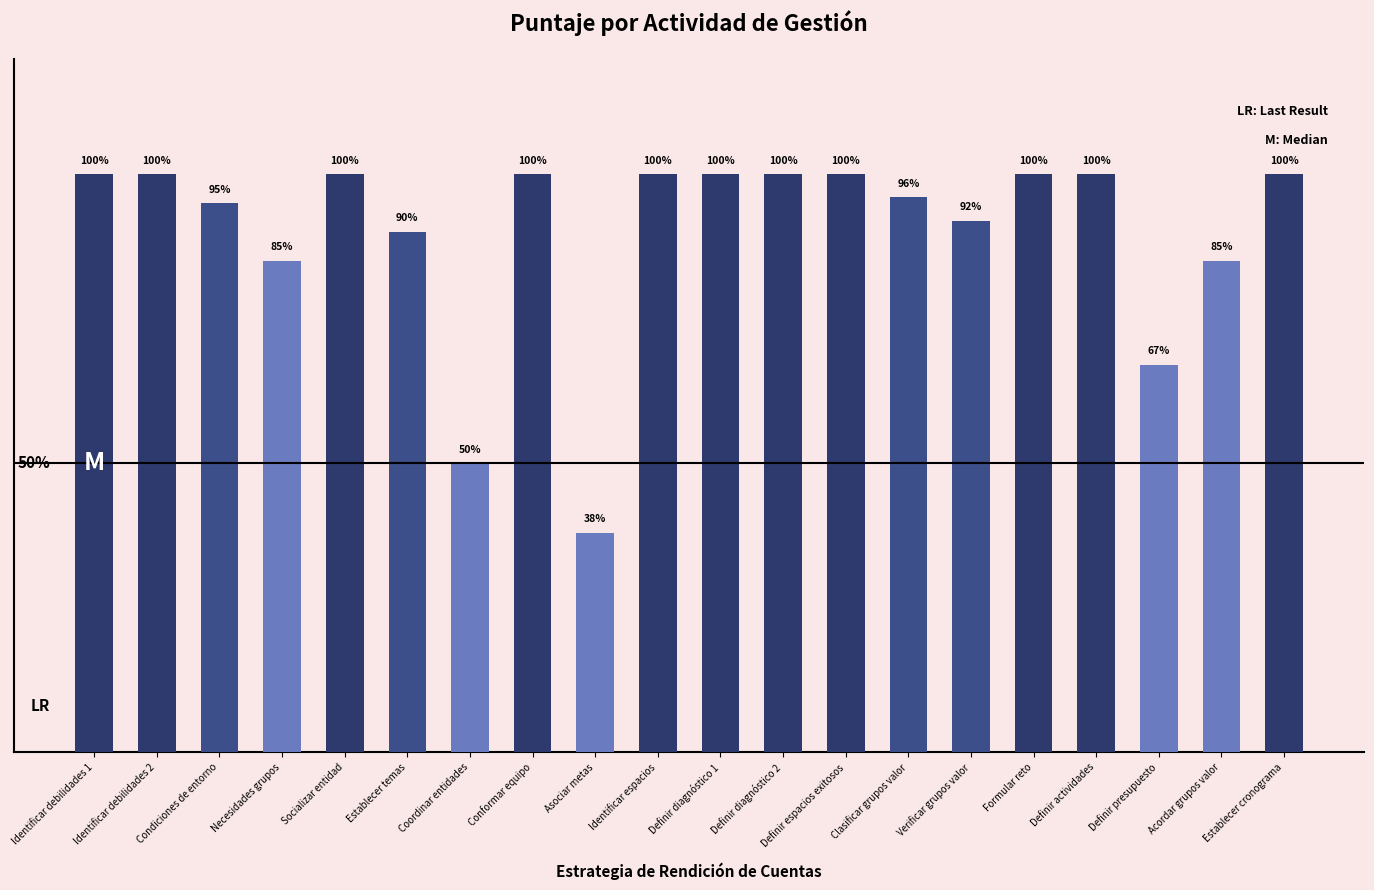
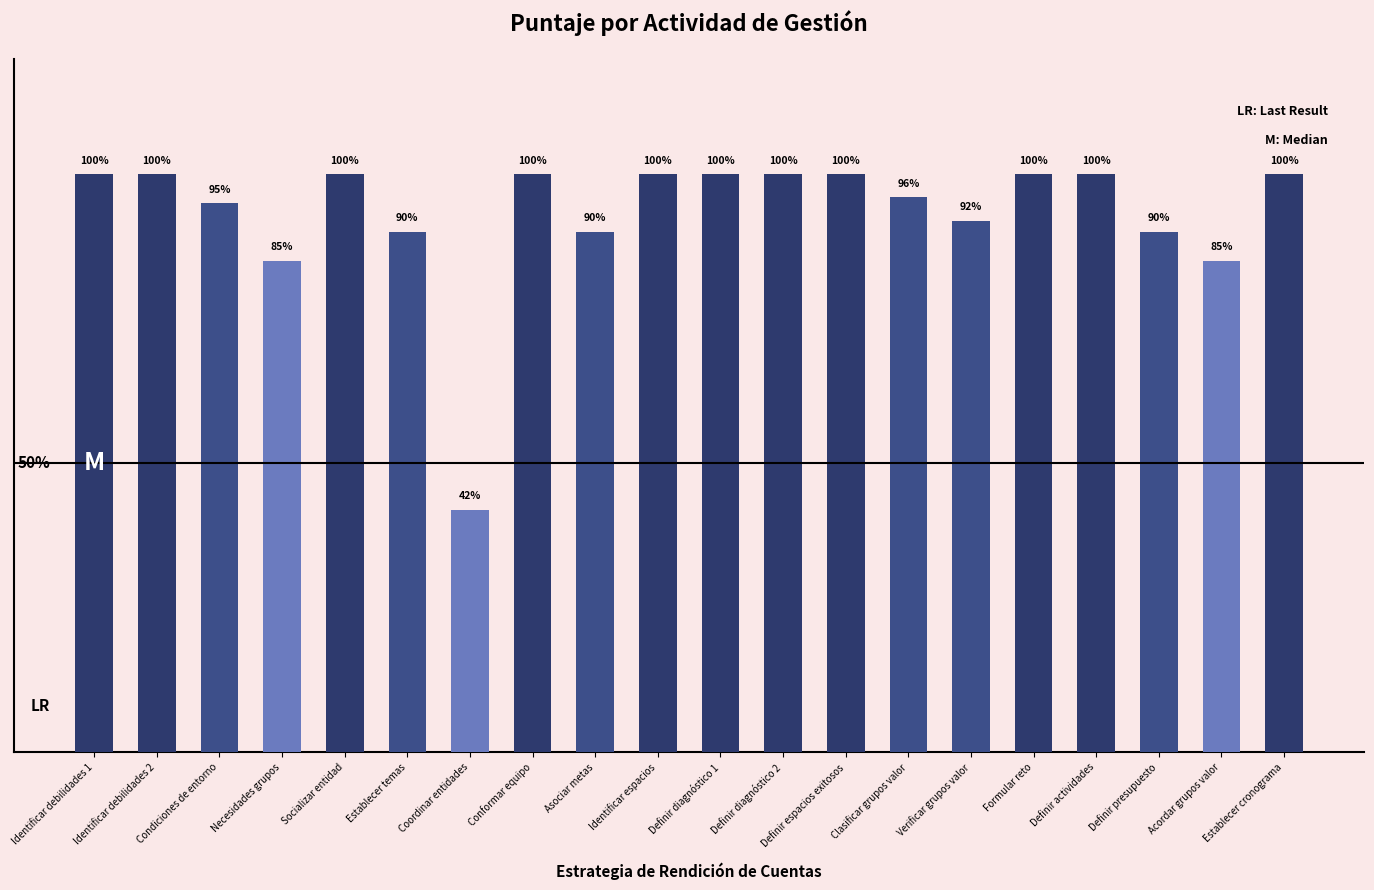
Coordinar entidades: 50% -> 42%
Asociar metas: 38% -> 90%
Definir presupuesto: 67% -> 90%
